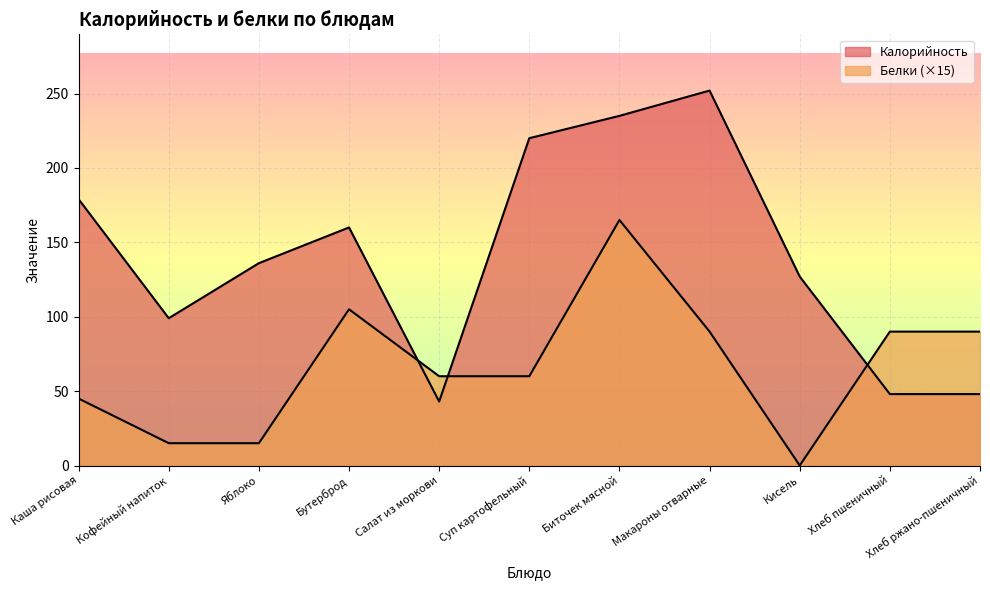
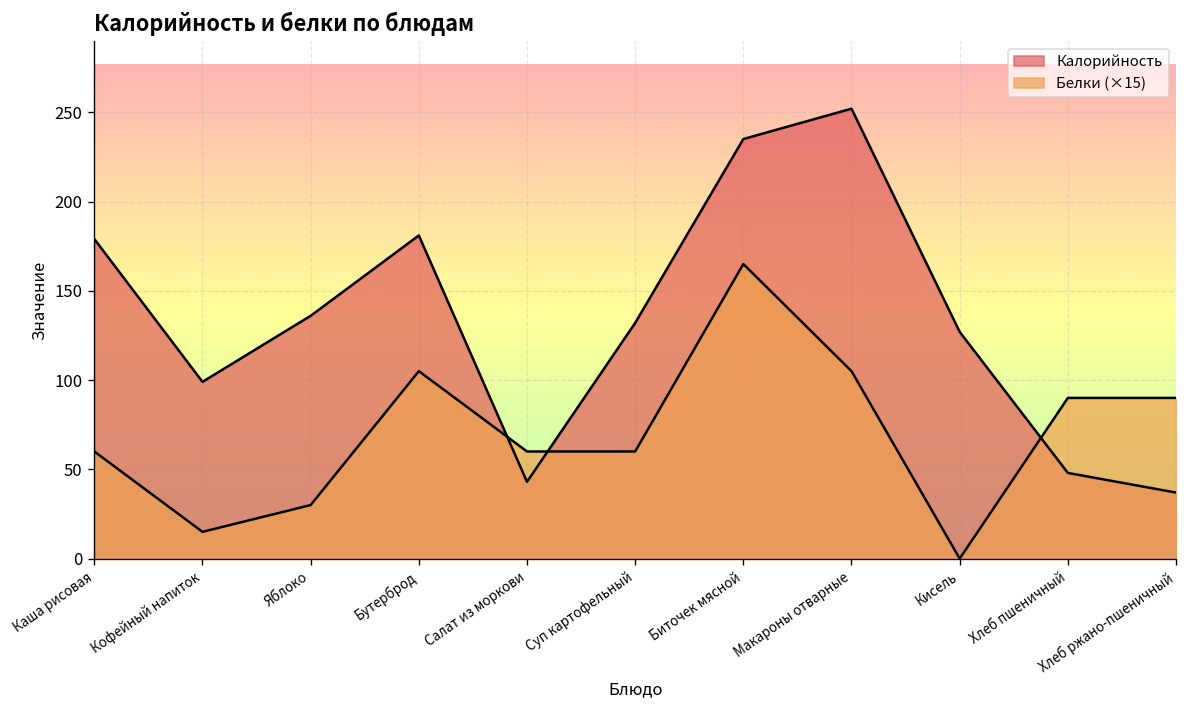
Белки (×15), Каша рисовая: 45 -> 60
Белки (×15), Яблоко: 15 -> 30
Калорийность, Бутерброд: 160 -> 181
Калорийность, Суп картофельный: 220 -> 132
Белки (×15), Макароны отварные: 90 -> 105
Калорийность, Хлеб ржано-пшеничный: 48 -> 37
